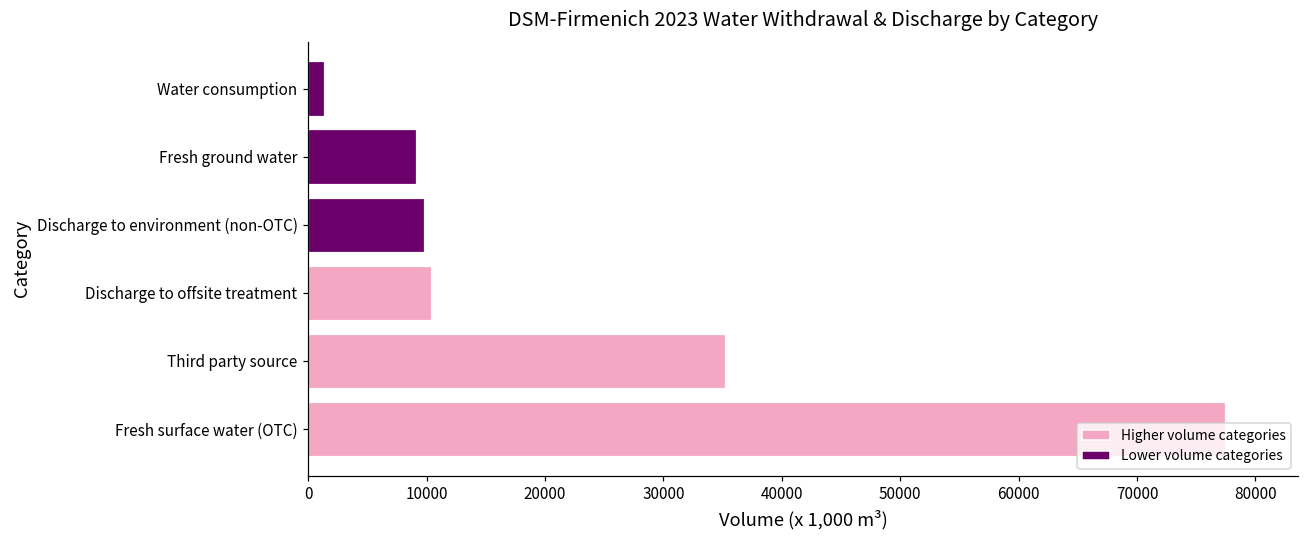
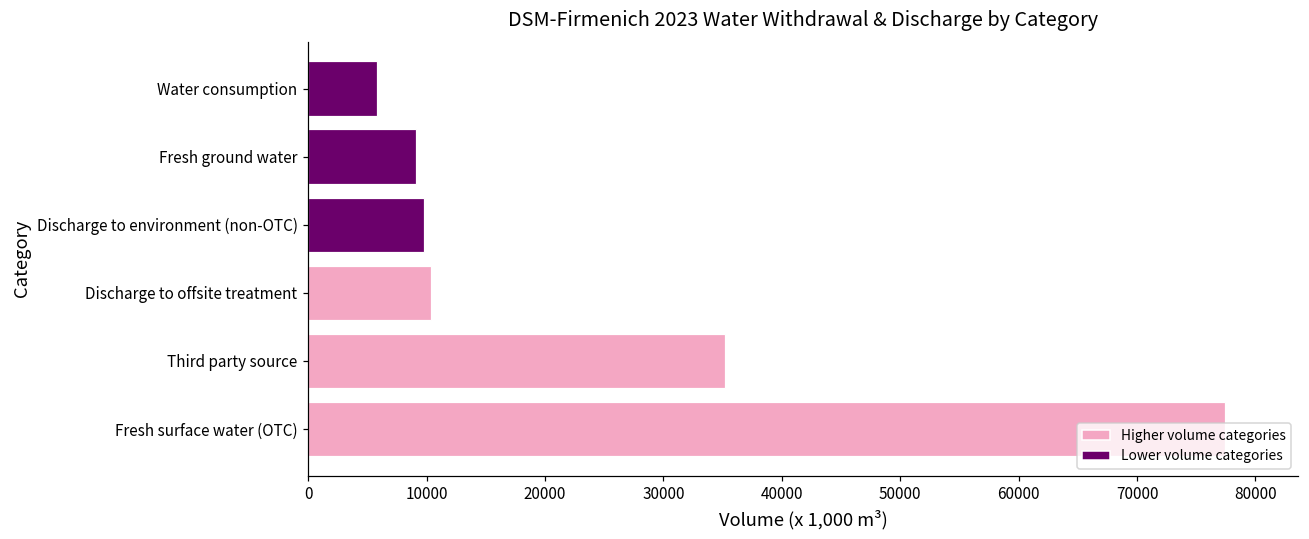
Water consumption: 1300 -> 5800
